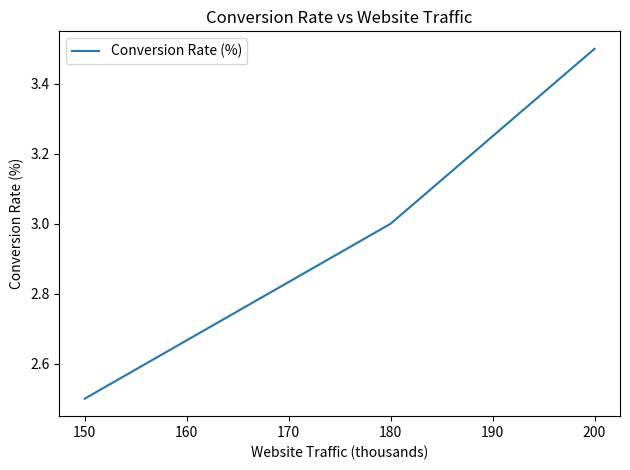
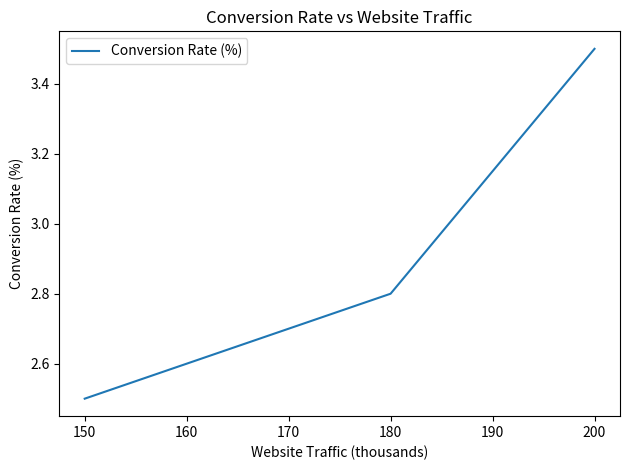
180: 3.0 -> 2.8
